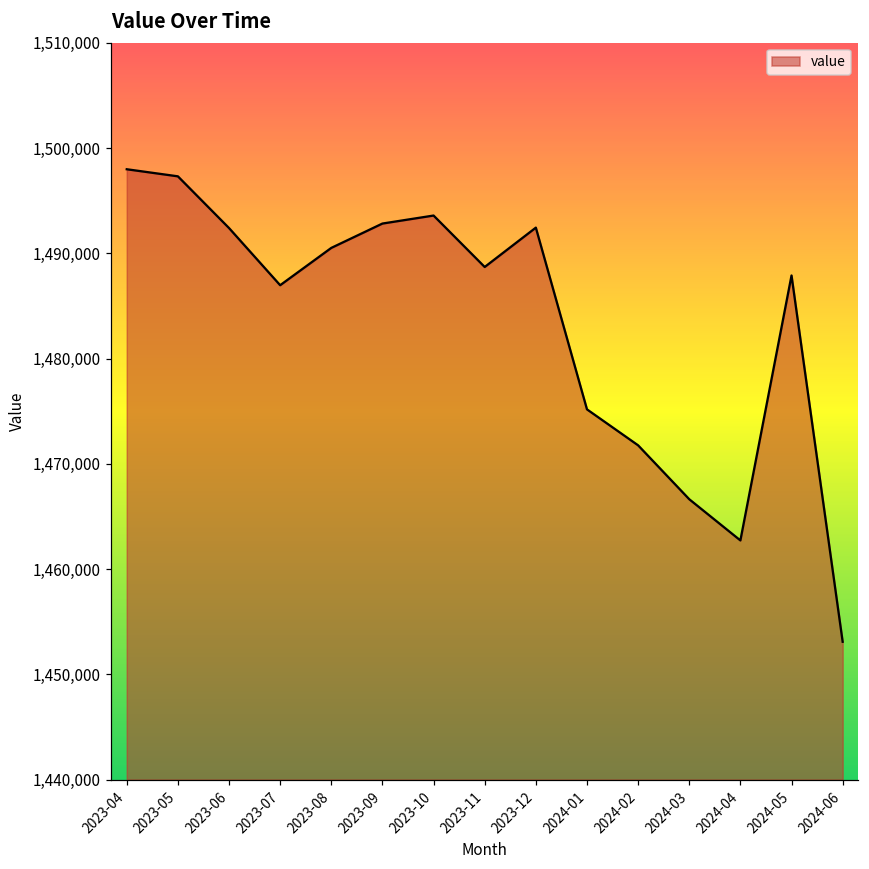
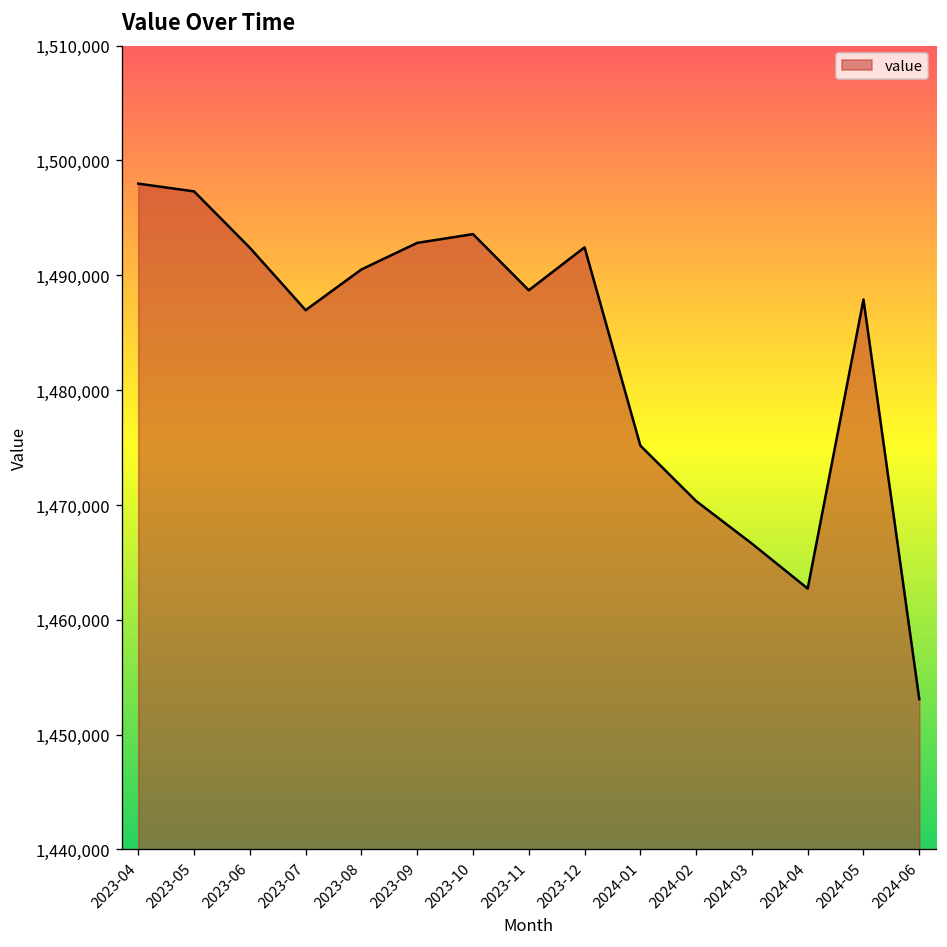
2024-02: 1,472,000 -> 1,470,000
